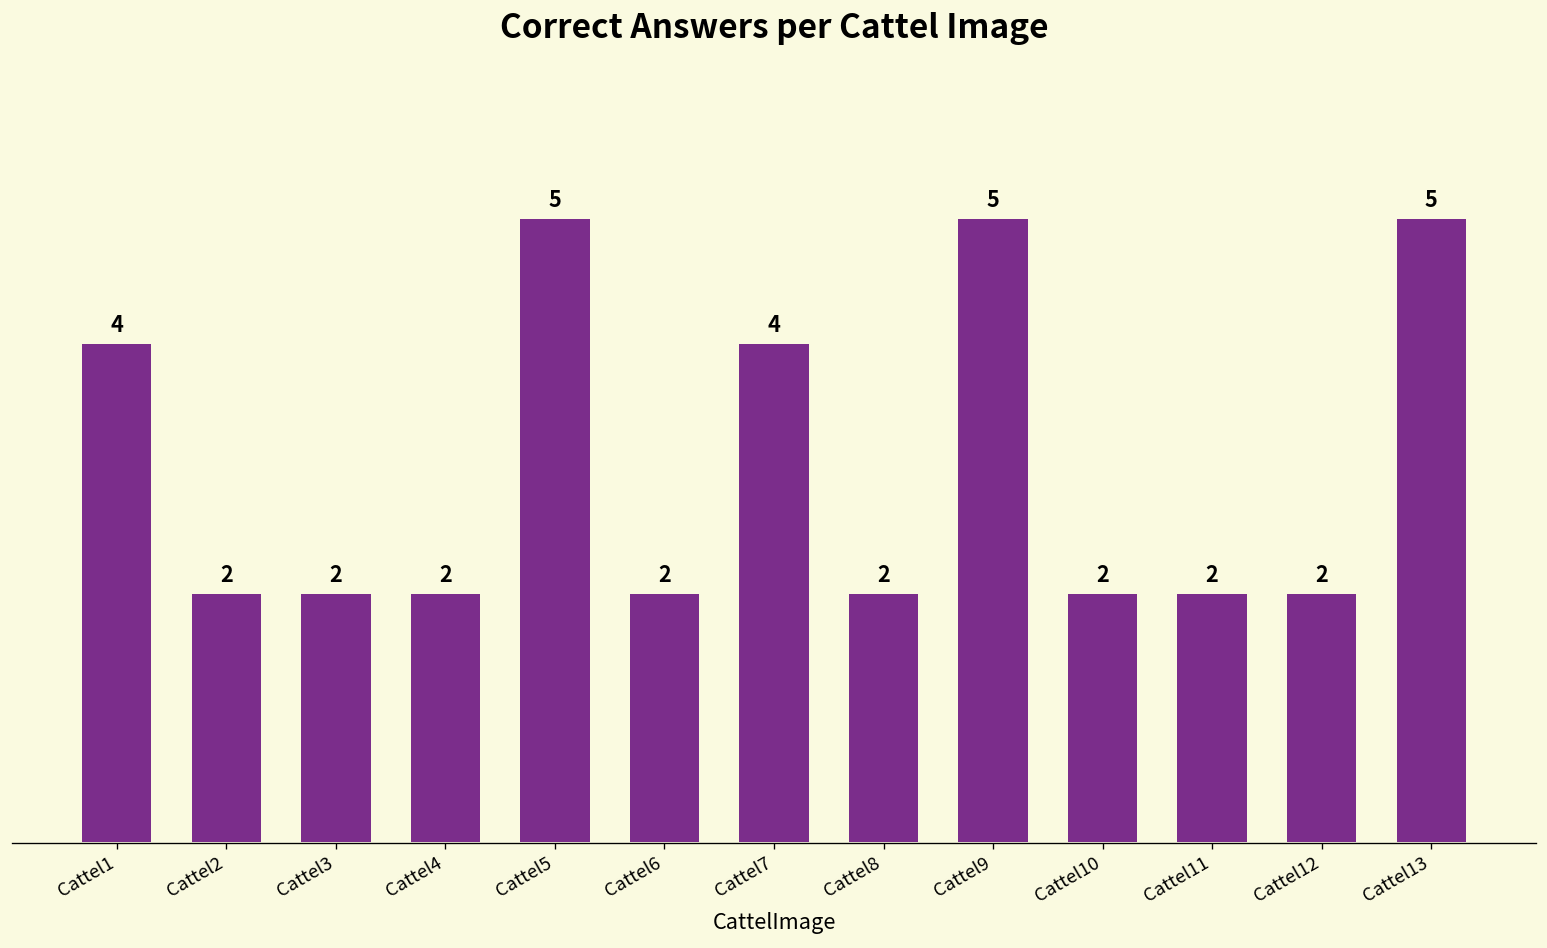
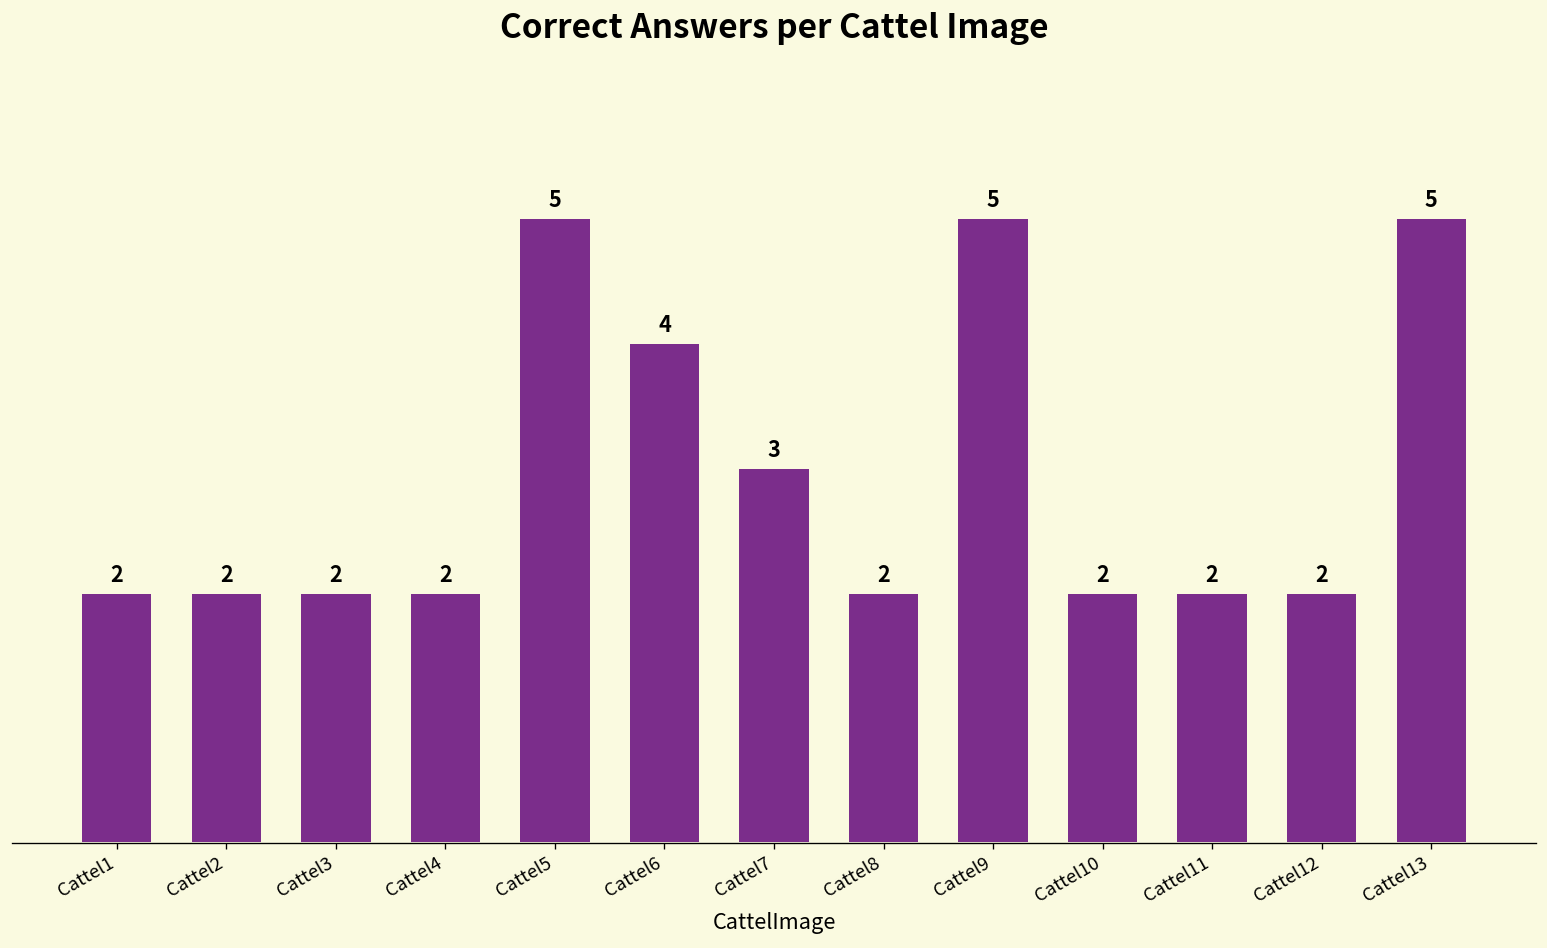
Cattel1: 4 -> 2
Cattel6: 2 -> 4
Cattel7: 4 -> 3
